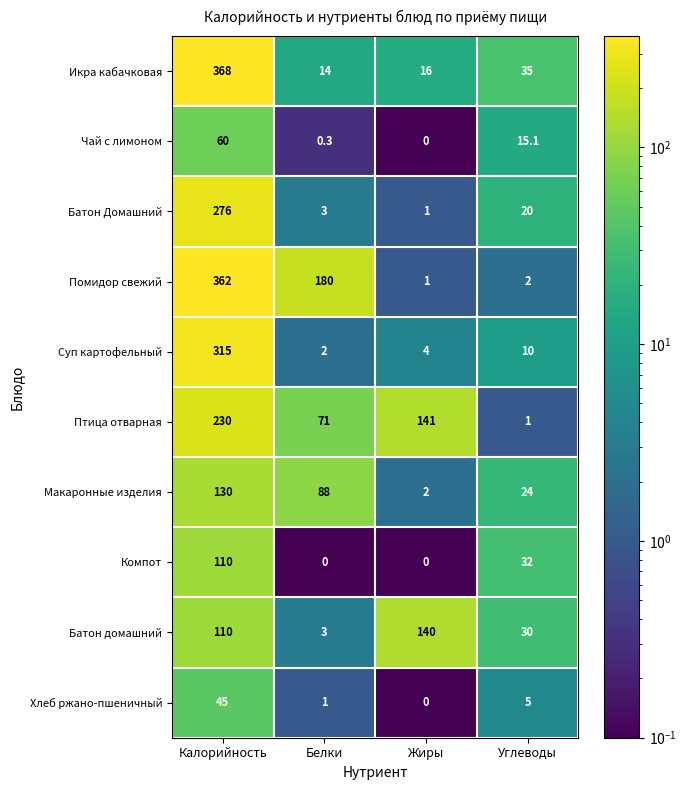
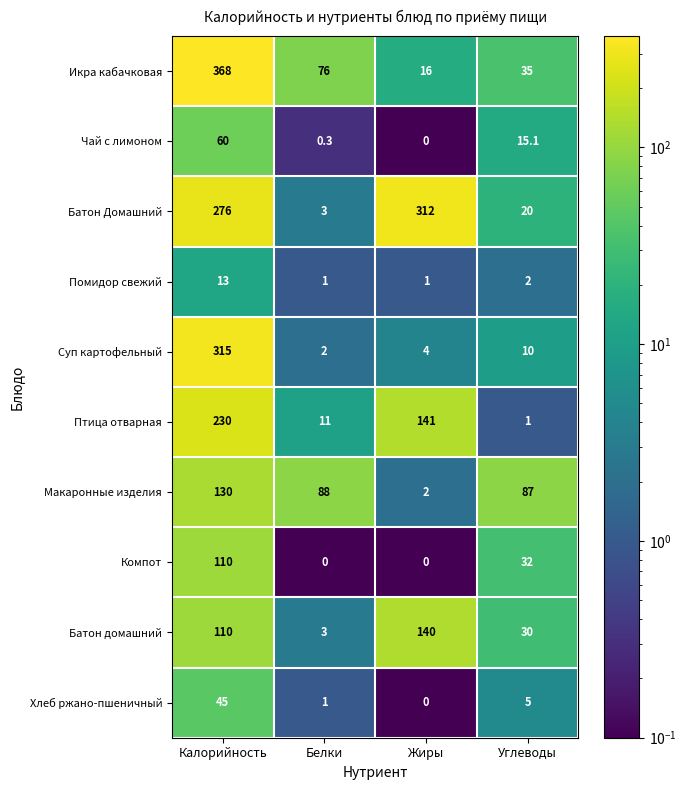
Икра кабачковая, Белки: 14 -> 76
Батон Домашний, Жиры: 1 -> 312
Помидор свежий, Калорийность: 362 -> 13
Помидор свежий, Белки: 180 -> 1
Птица отварная, Белки: 71 -> 11
Макаронные изделия, Углеводы: 24 -> 87
